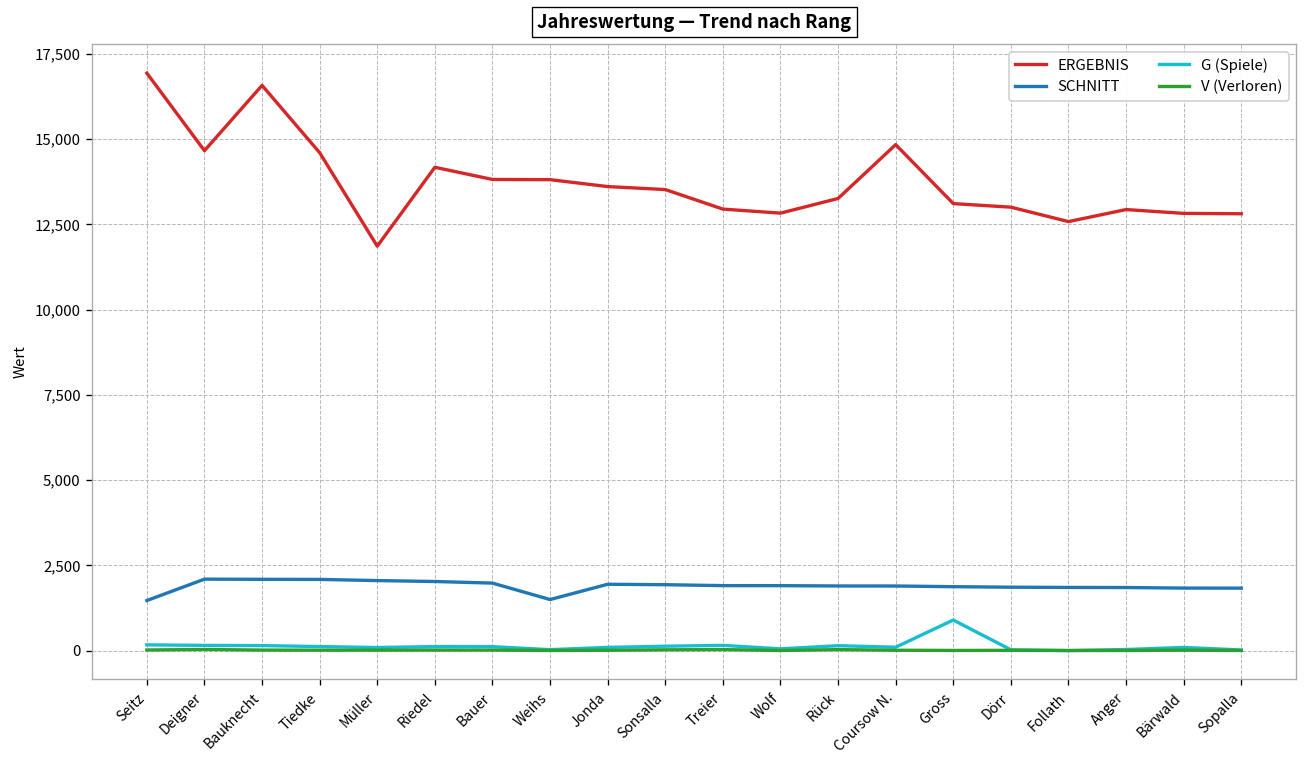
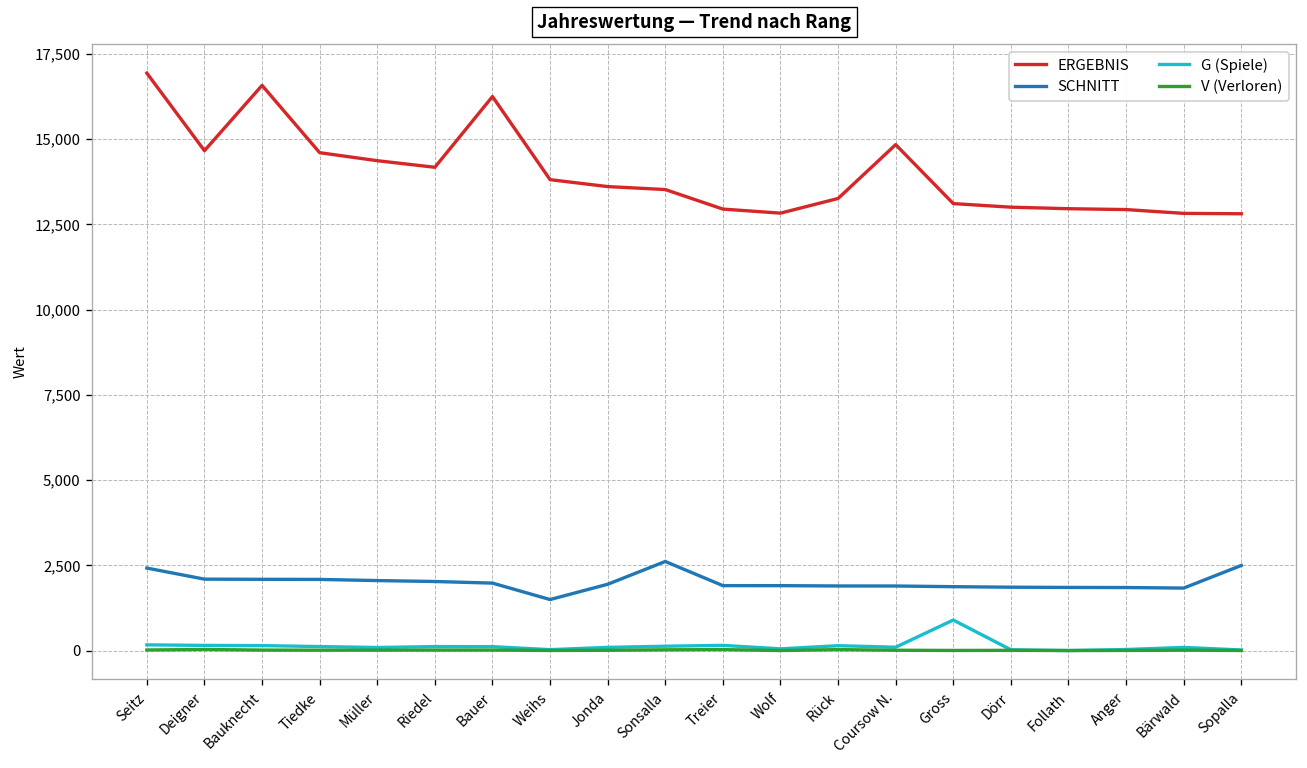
SCHNITT, Seitz: 1,500 -> 2,400
ERGEBNIS, Müller: 11,900 -> 14,400
ERGEBNIS, Bauer: 13,800 -> 16,200
SCHNITT, Sonsalla: 1,900 -> 2,600
ERGEBNIS, Follath: 12,600 -> 13,000
SCHNITT, Sopalla: 1,800 -> 2,500
